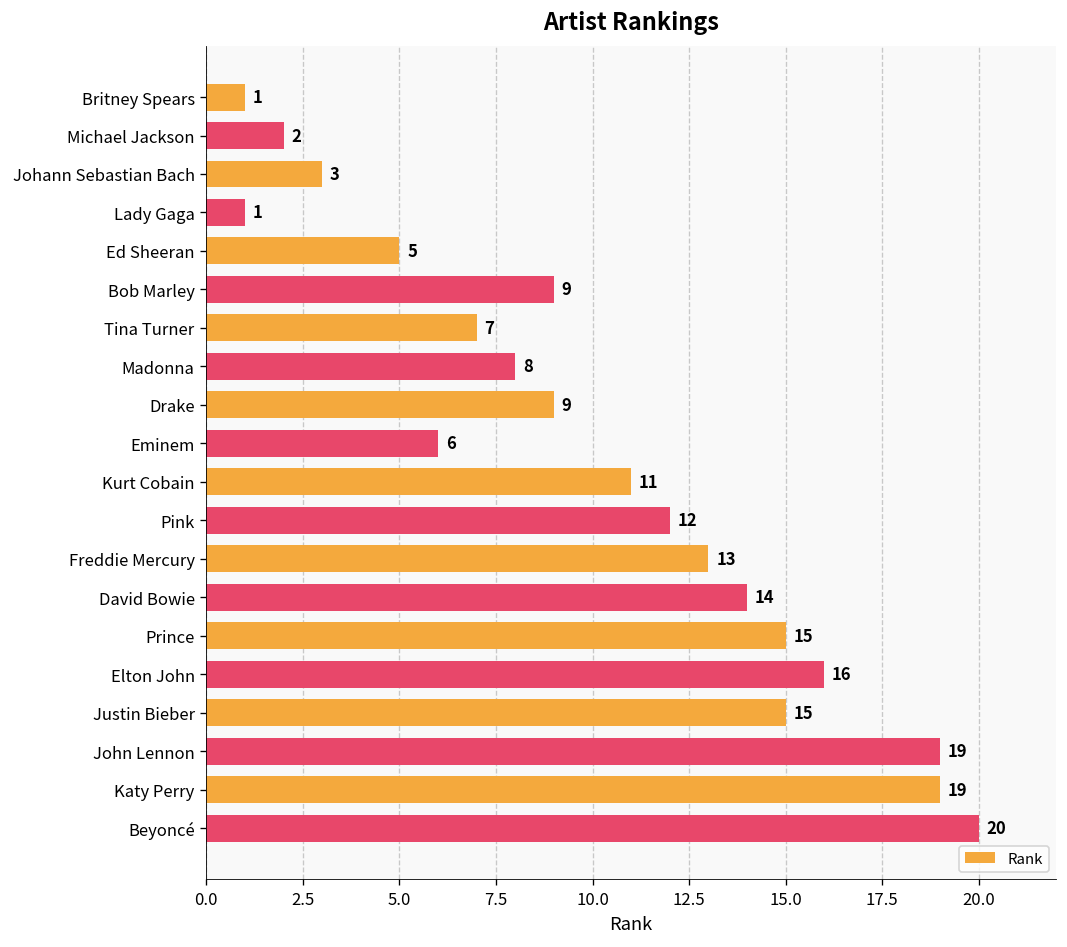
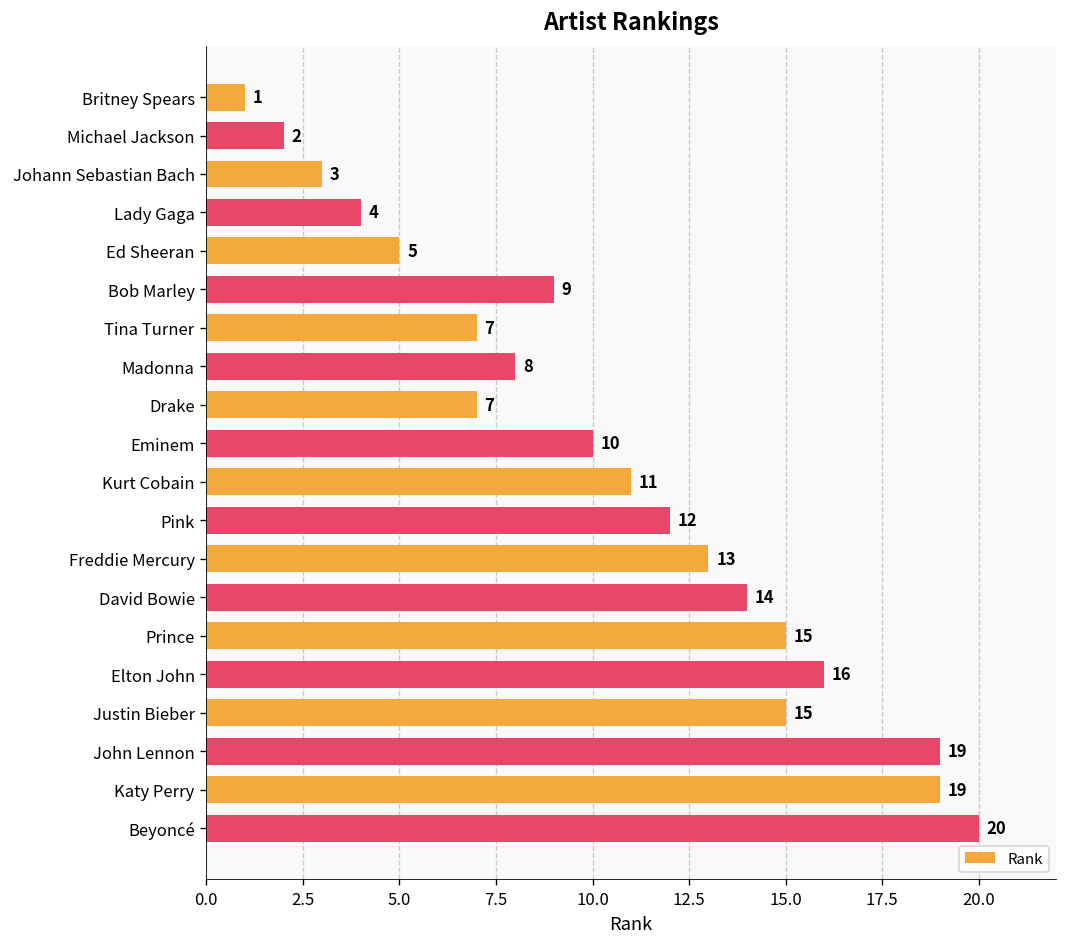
Lady Gaga: 1 -> 4
Drake: 9 -> 7
Eminem: 6 -> 10
